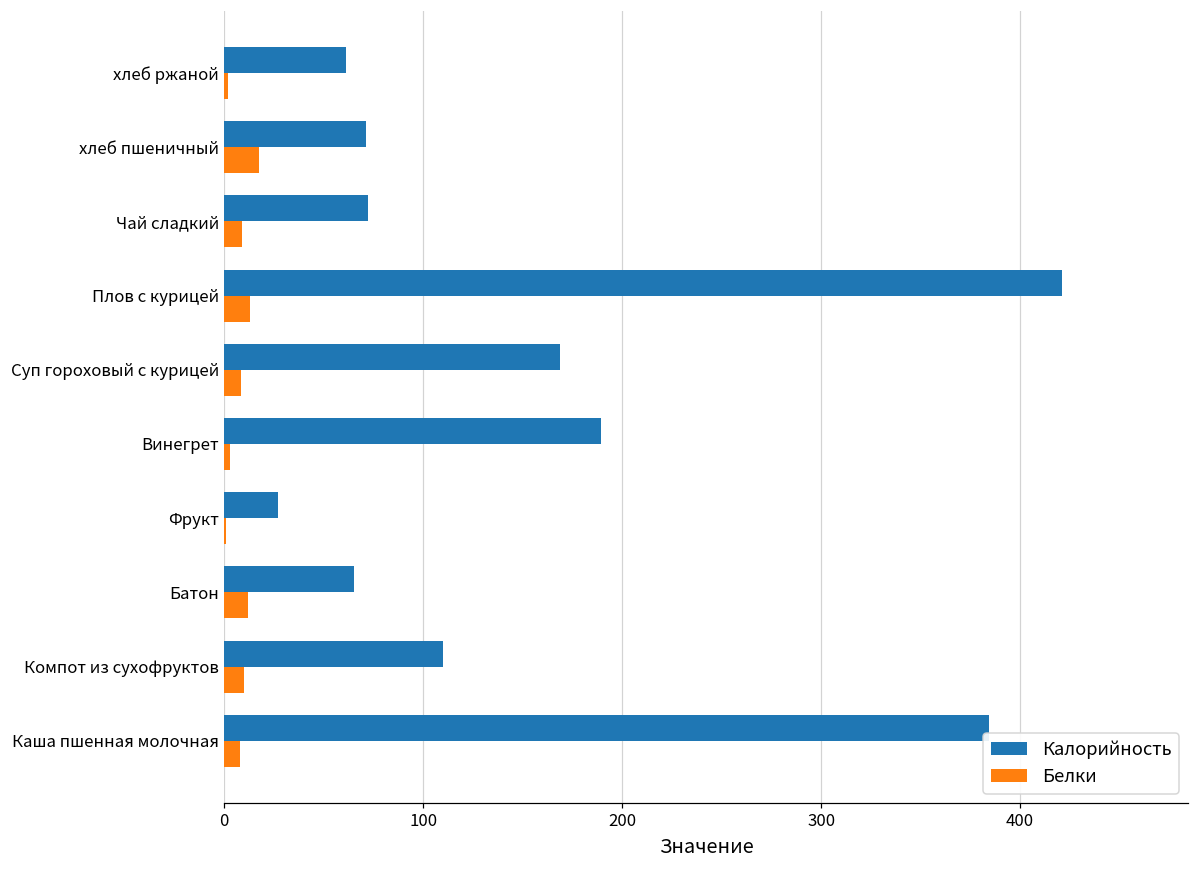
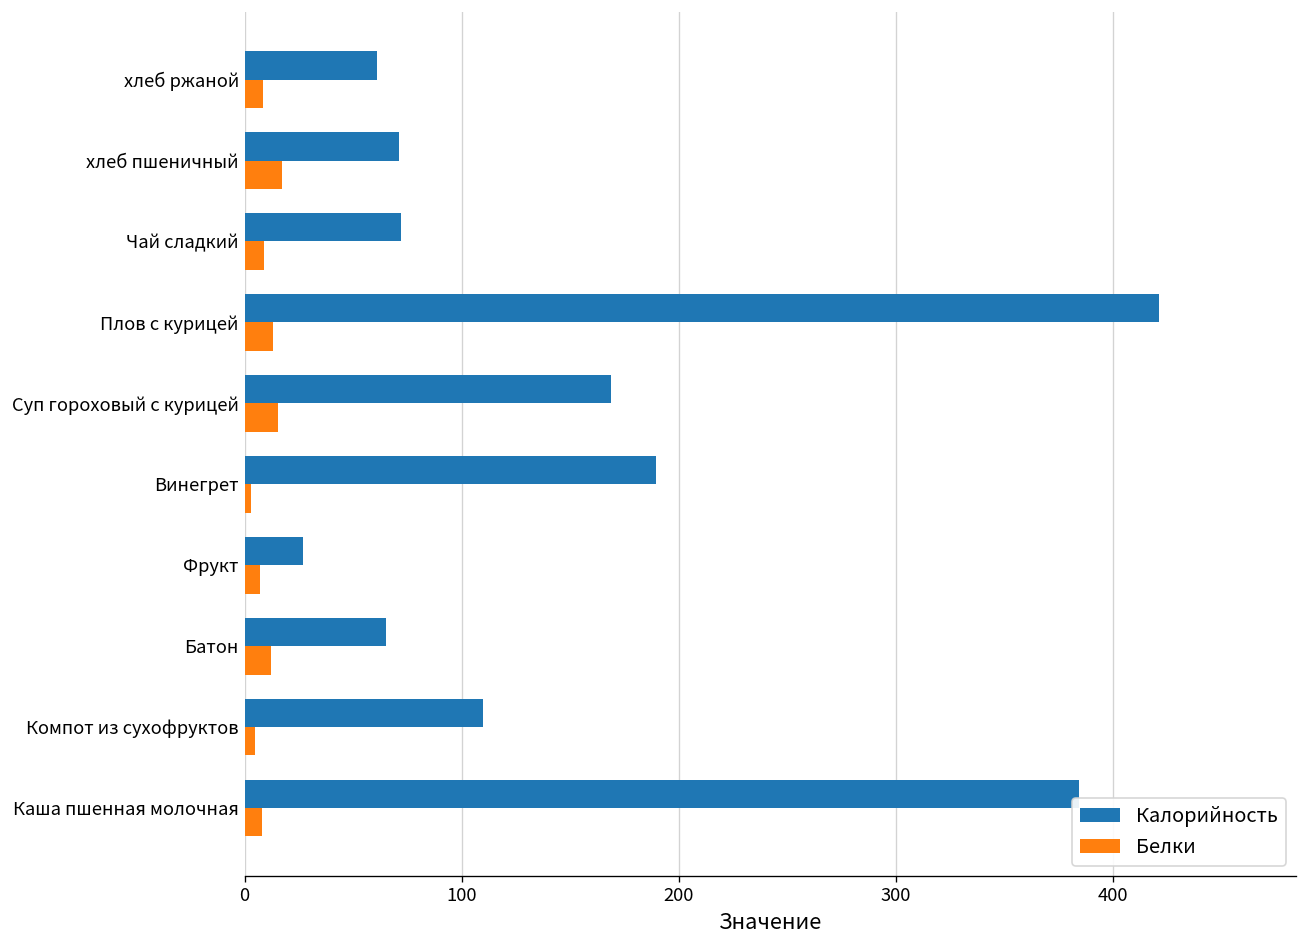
Белки, хлеб ржаной: 2 -> 8
Белки, Суп гороховый с курицей: 9 -> 15
Белки, Фрукт: 1 -> 7
Белки, Компот из сухофруктов: 10 -> 5
